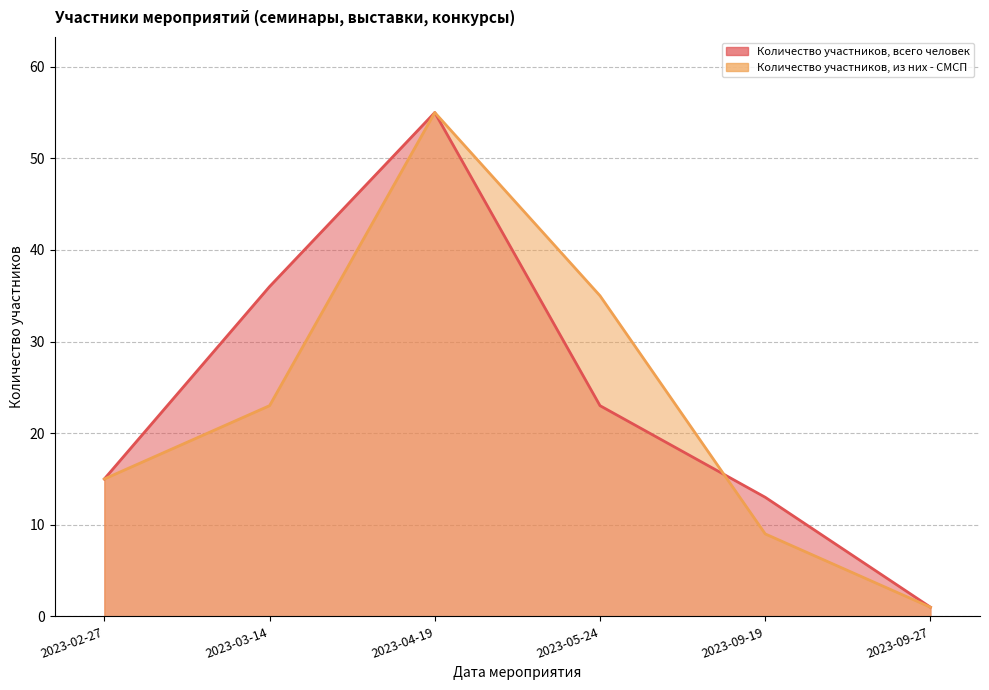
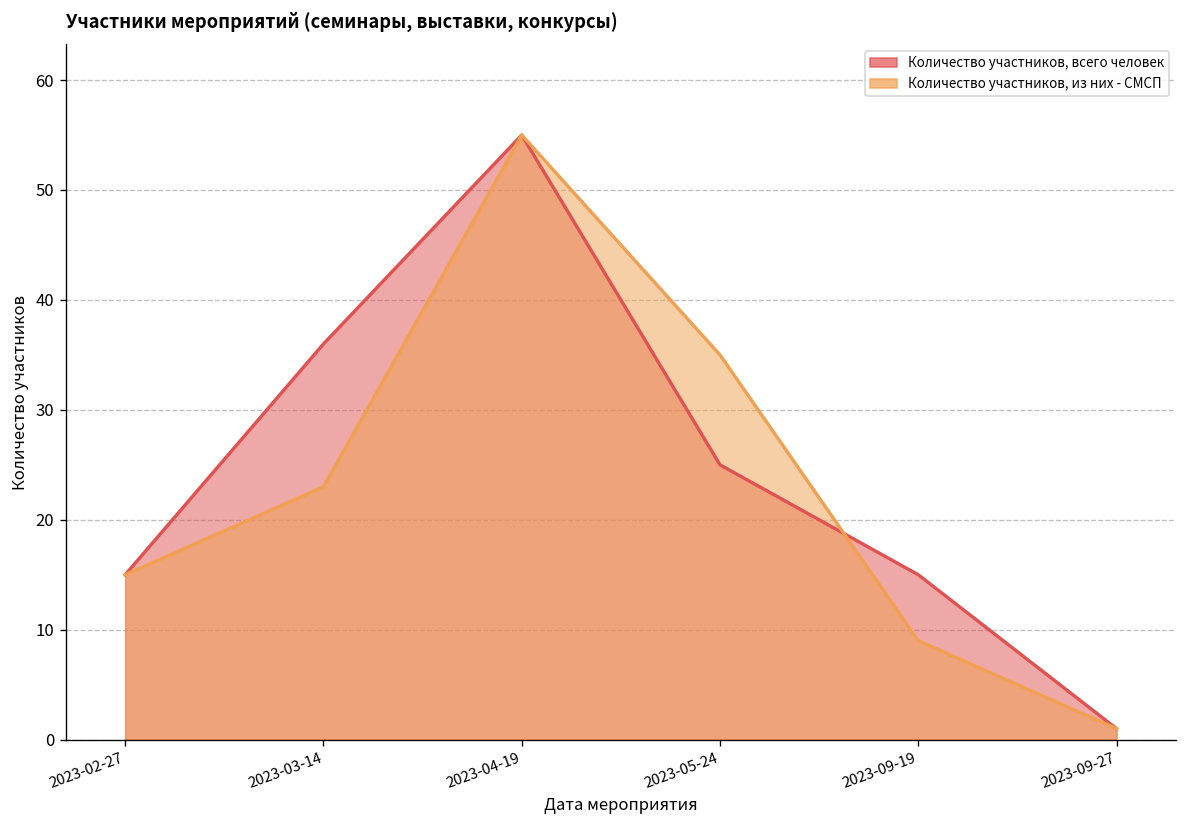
Количество участников, всего человек, 2023-05-24: 23 -> 25
Количество участников, всего человек, 2023-09-19: 13 -> 15
